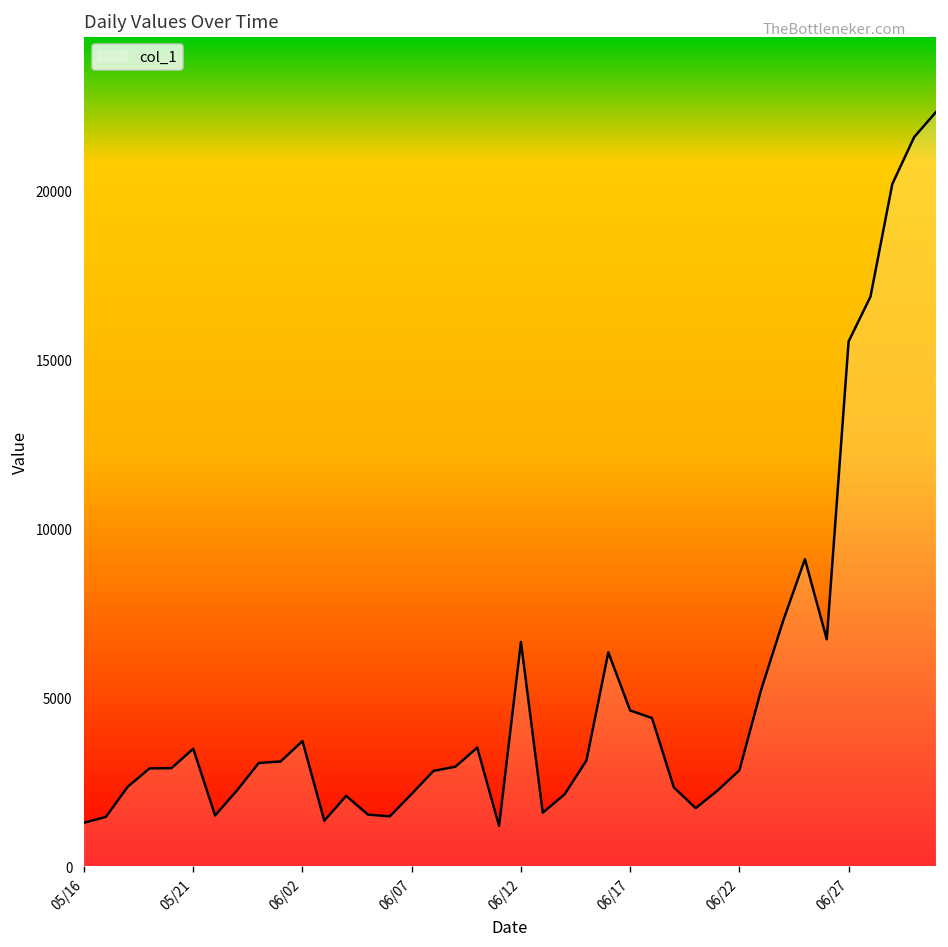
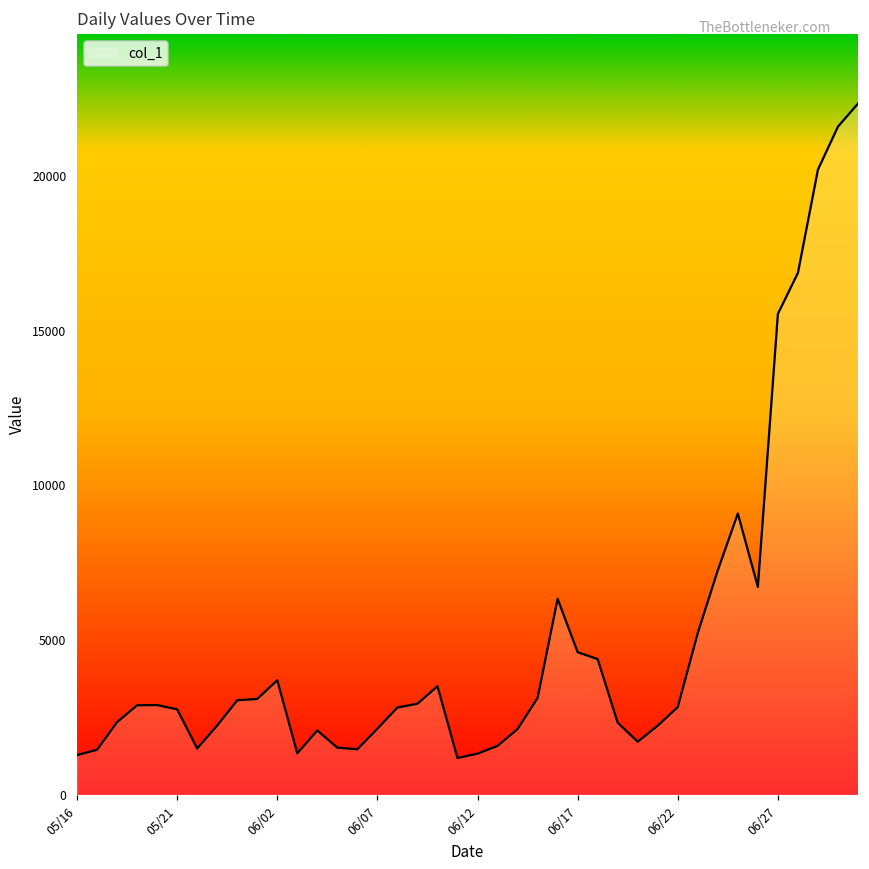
05/21: 3500 -> 2800
06/12: 6600 -> 1300
